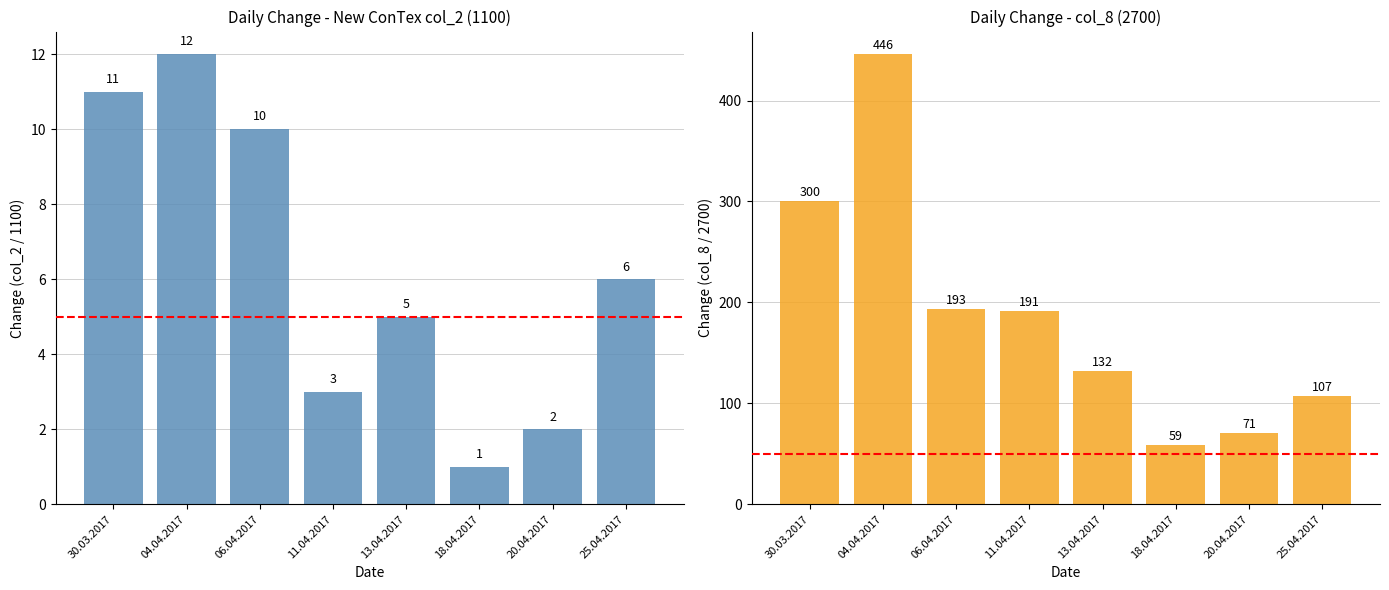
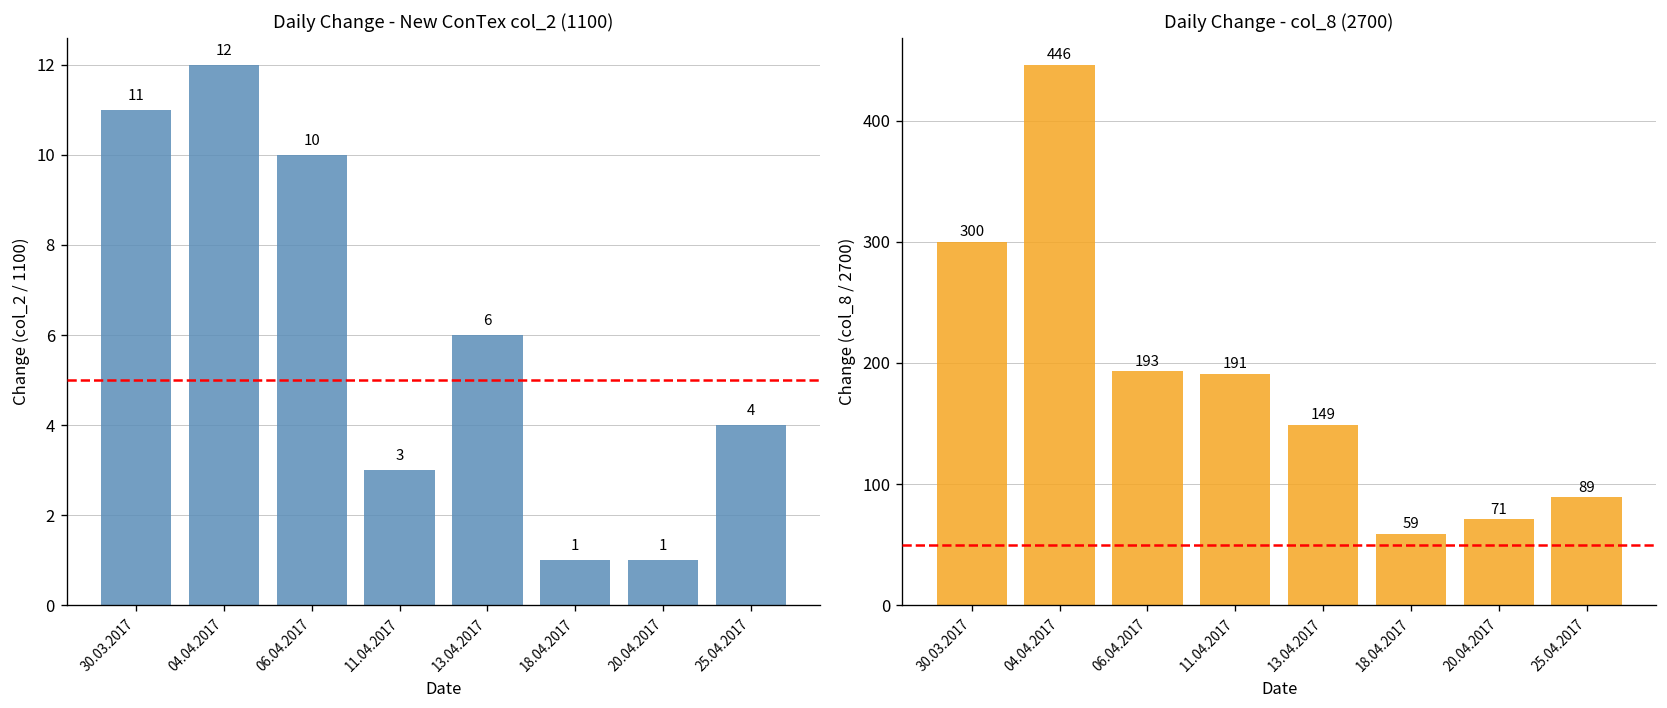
Daily Change - New ConTex col_2 (1100), 13.04.2017: 5 -> 6
Daily Change - New ConTex col_2 (1100), 20.04.2017: 2 -> 1
Daily Change - New ConTex col_2 (1100), 25.04.2017: 6 -> 4
Daily Change - col_8 (2700), 13.04.2017: 132 -> 149
Daily Change - col_8 (2700), 25.04.2017: 107 -> 89
